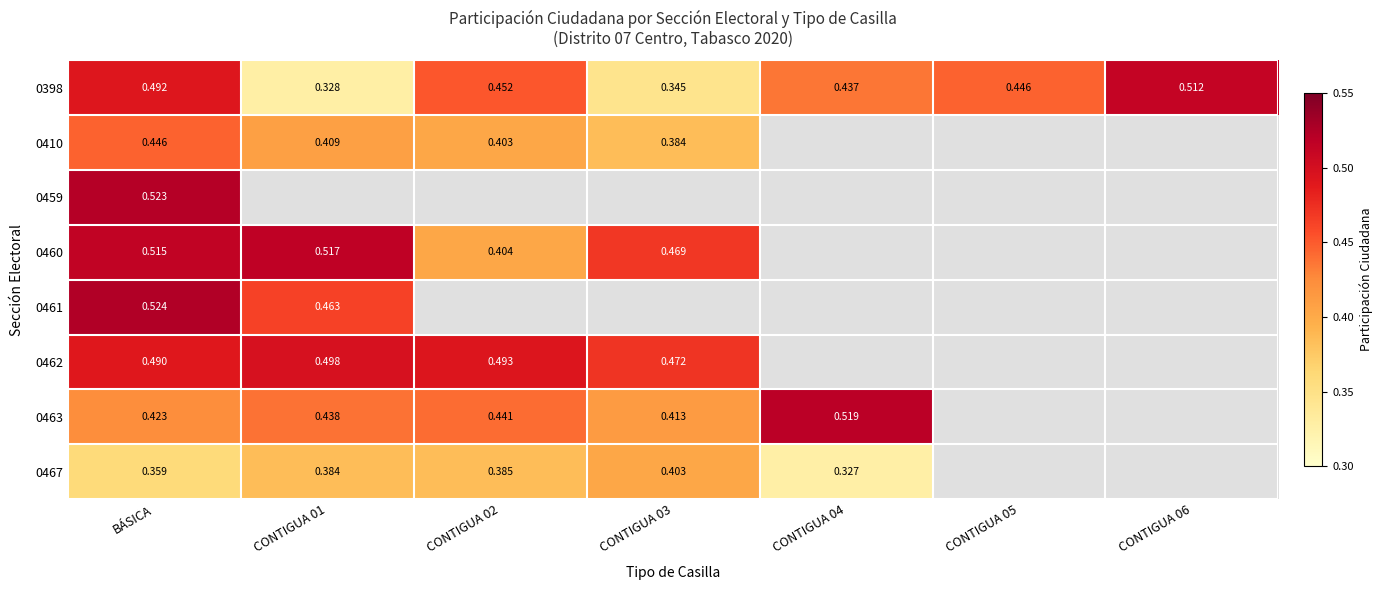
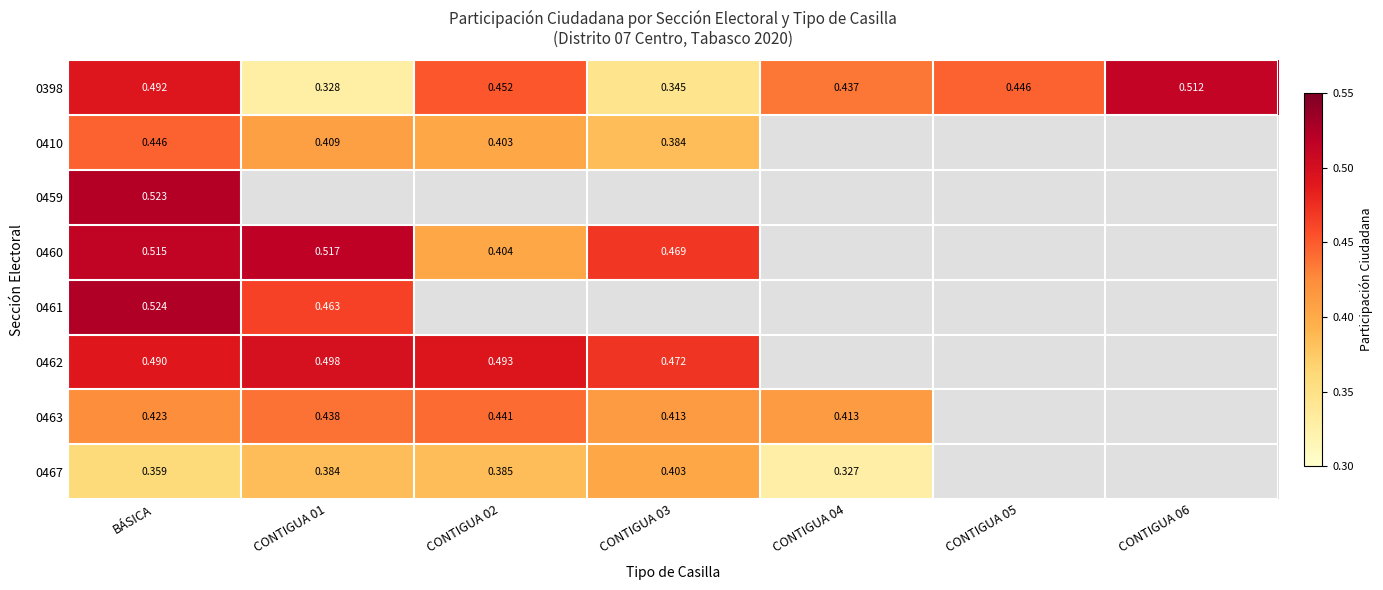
0463, CONTIGUA 04: 0.519 -> 0.413
